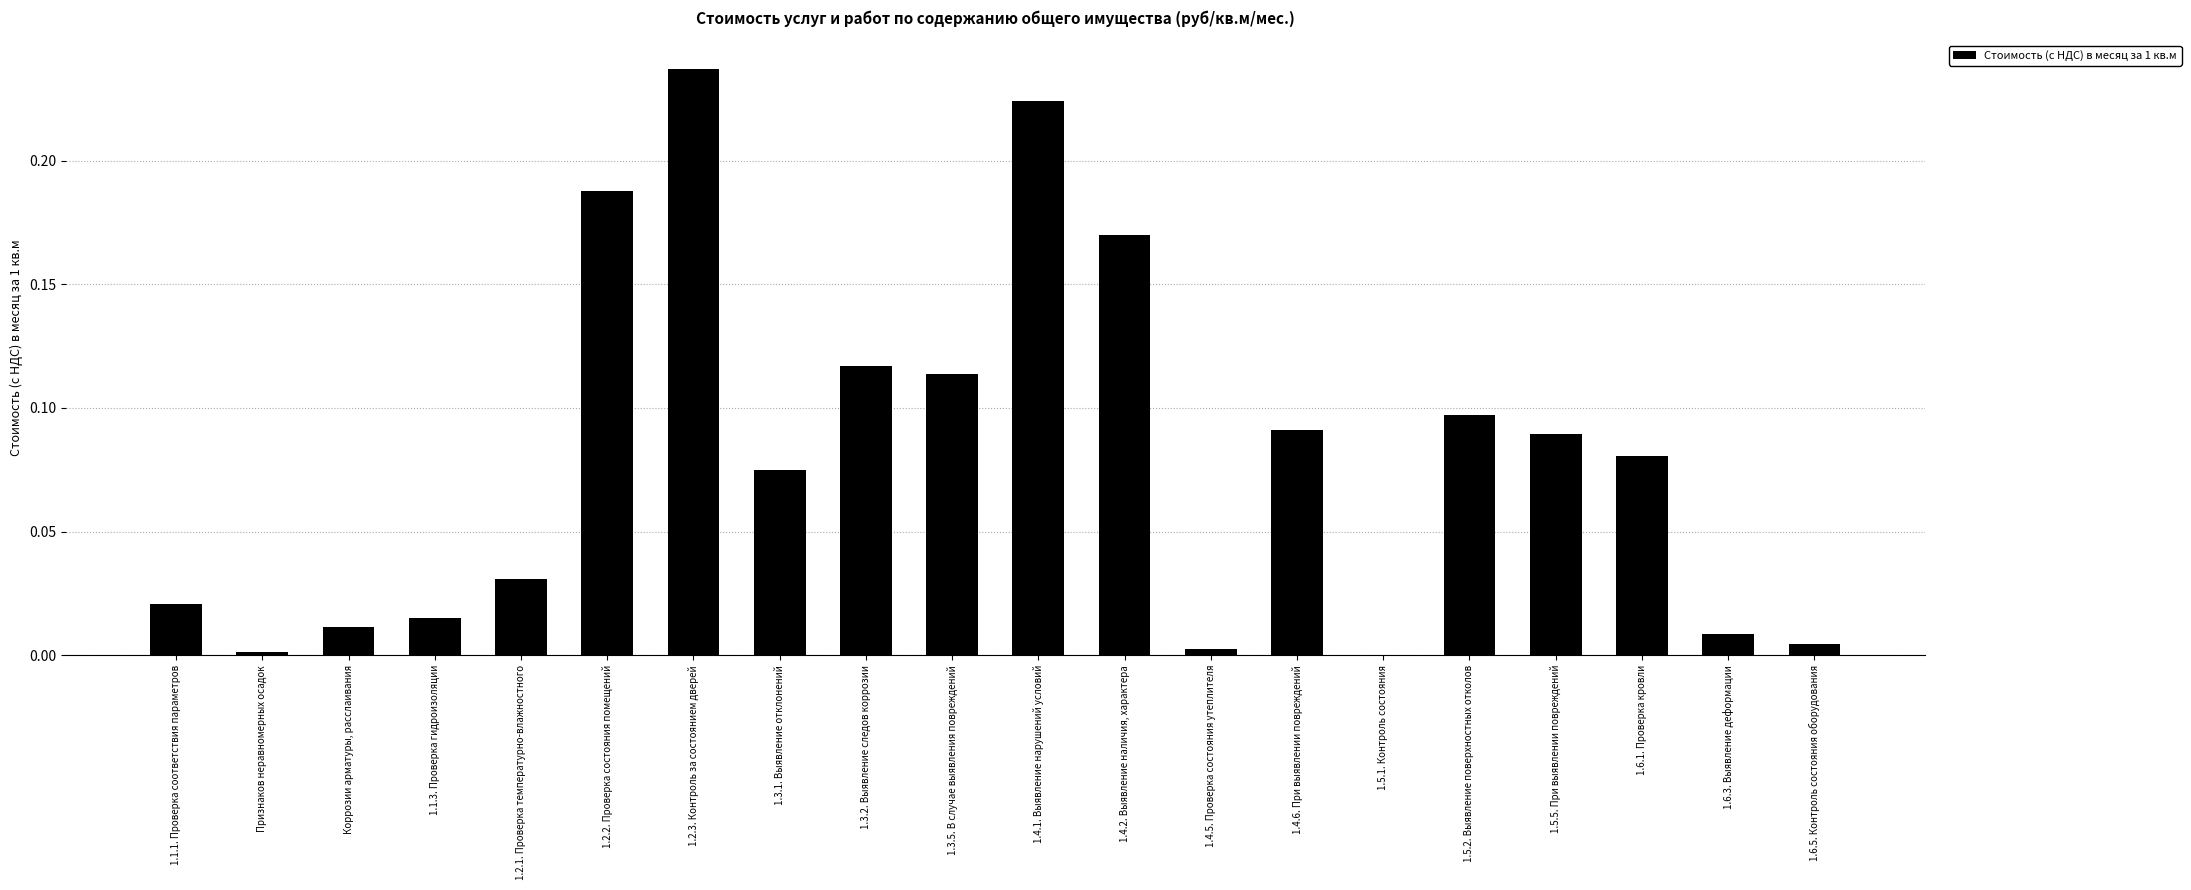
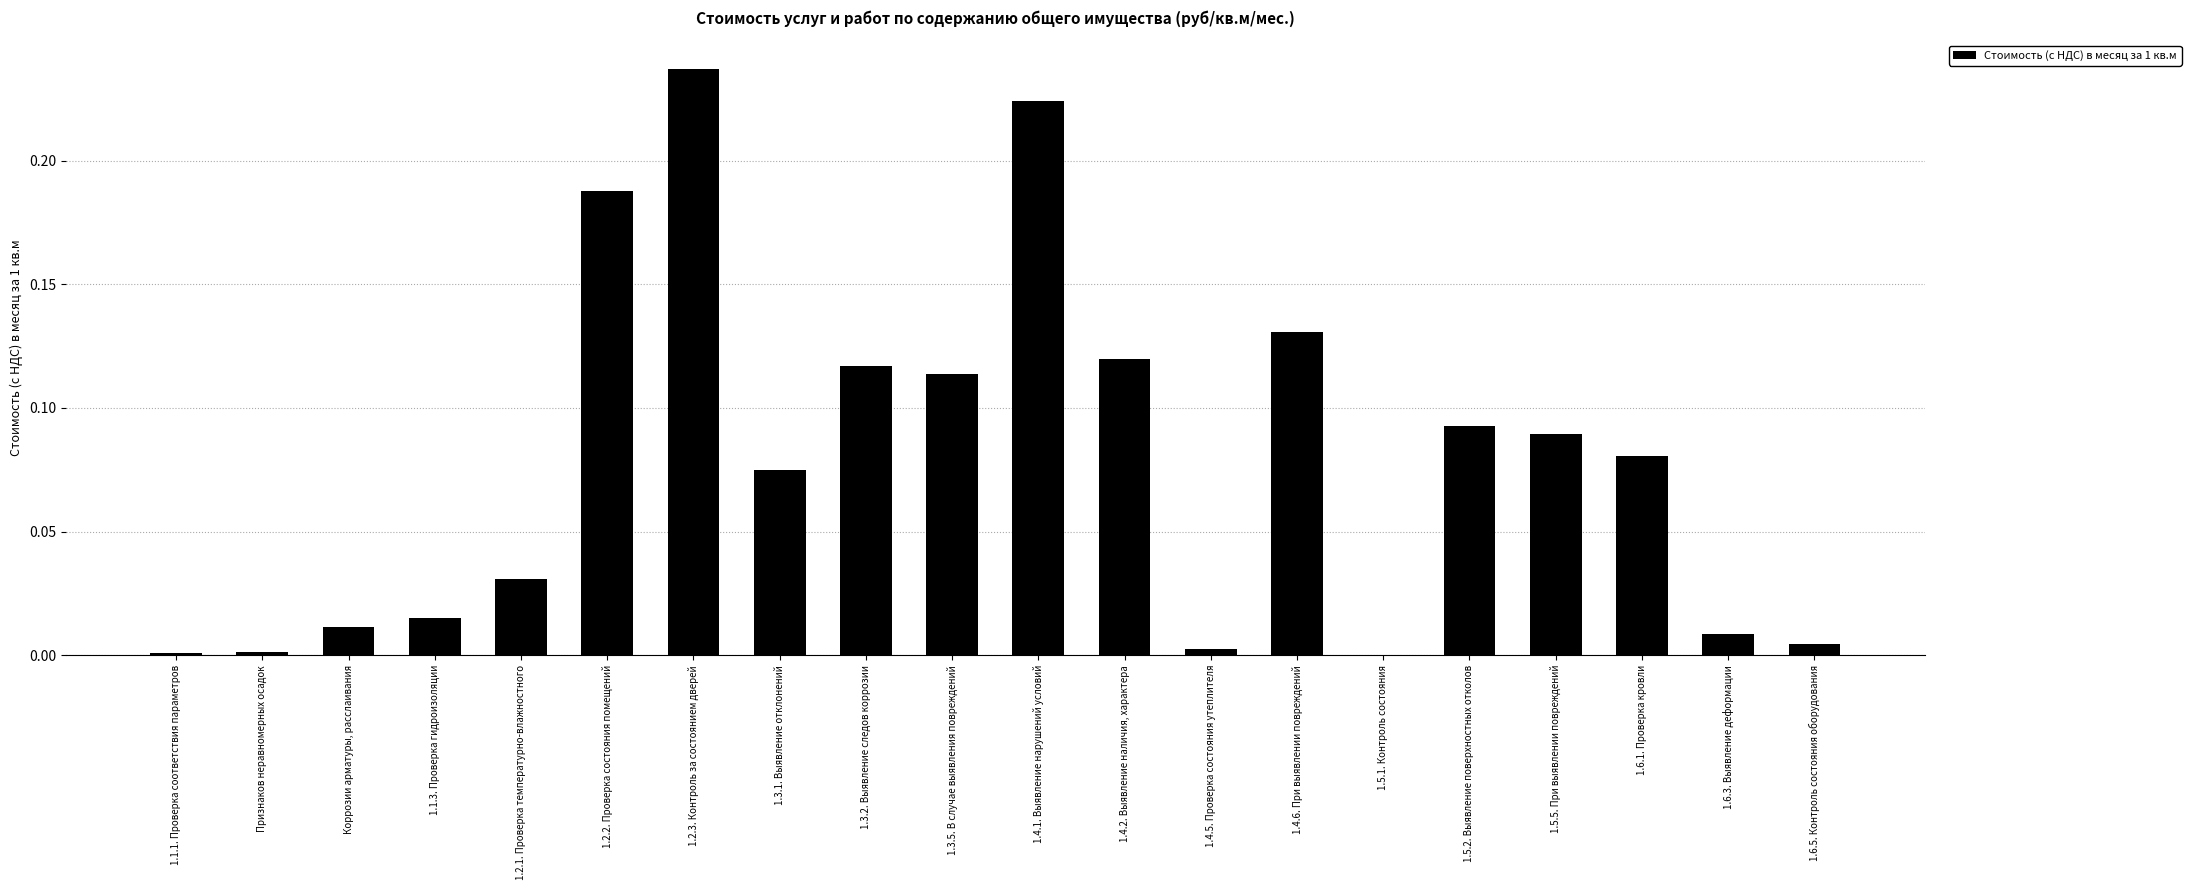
1.1.1. Проверка соответствия параметров: 0.021 -> 0.001
1.4.2. Выявление наличия, характера: 0.17 -> 0.12
1.4.6. При выявлении повреждений: 0.091 -> 0.131
1.5.2. Выявление поверхностных отколов: 0.097 -> 0.093
